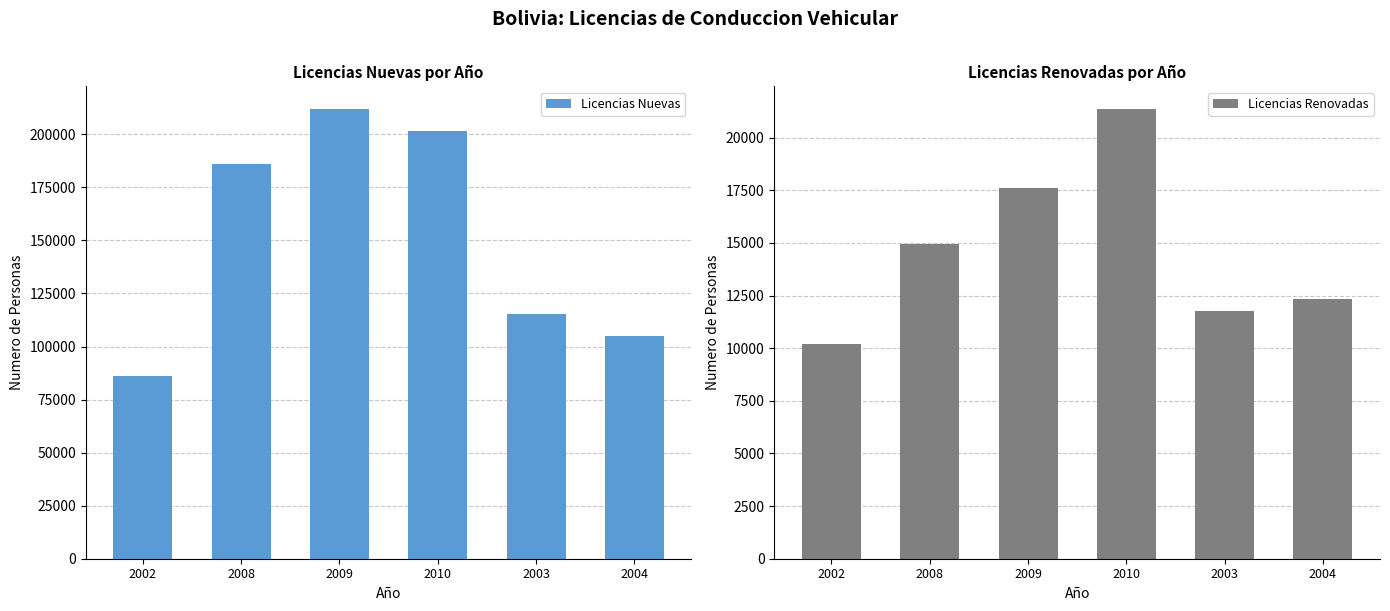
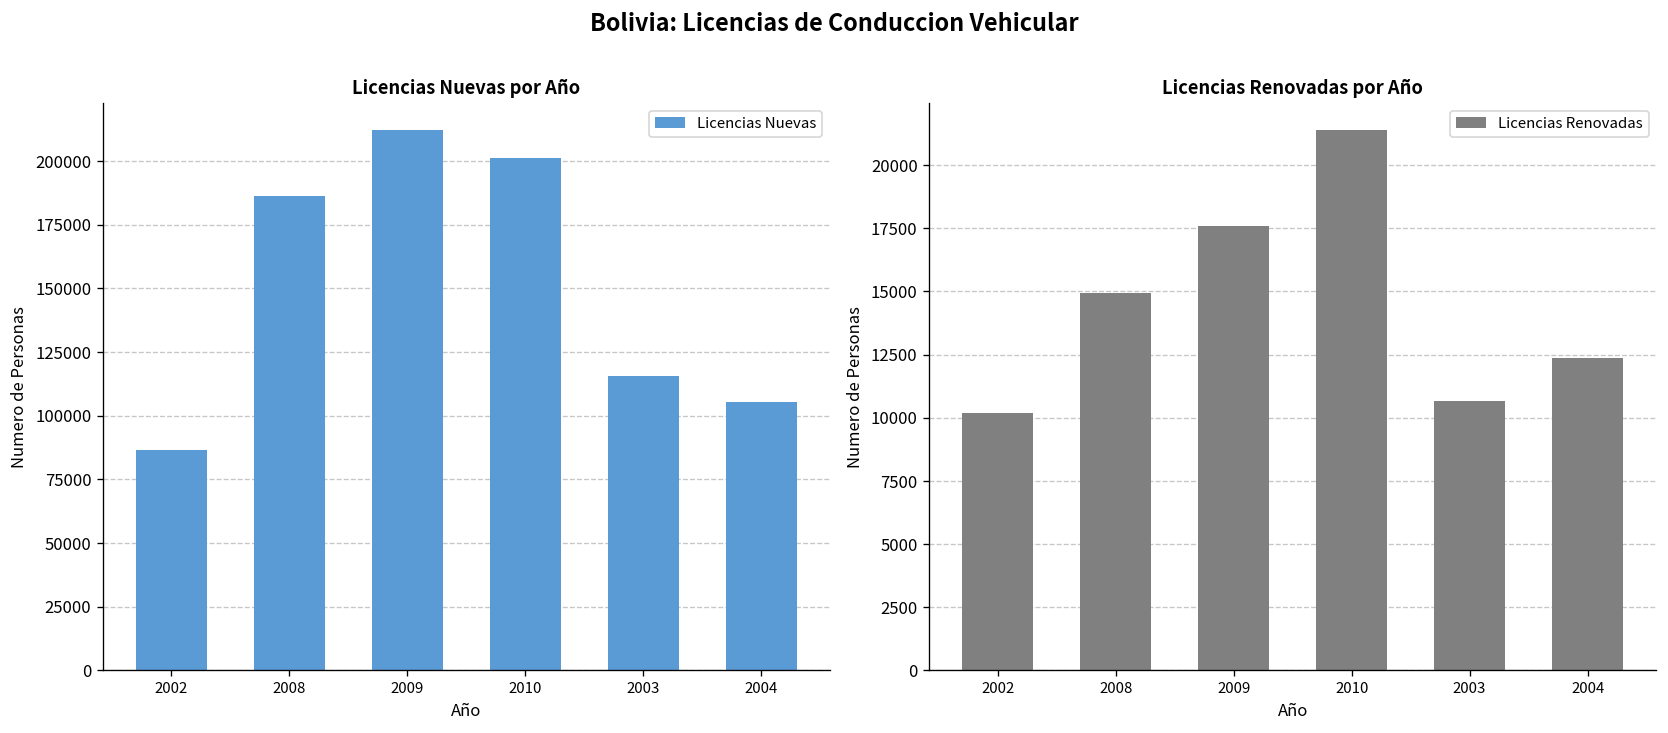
Licencias Renovadas por Año, 2003: 11700 -> 10700
